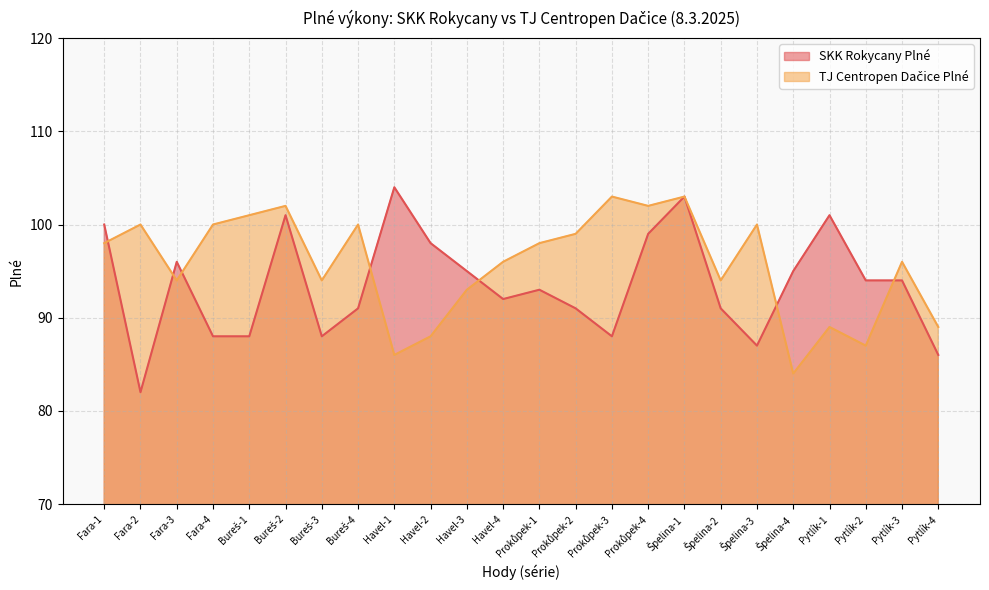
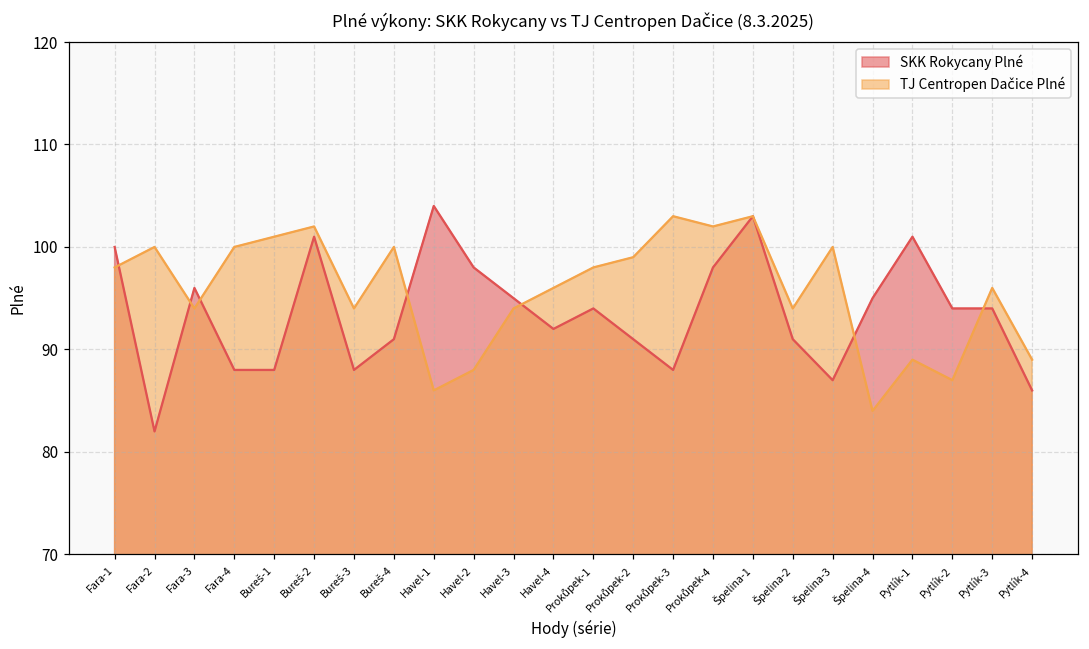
TJ Centropen Dačice Plné, Havel-3: 93 -> 94
SKK Rokycany Plné, Prokůpek-1: 93 -> 94
SKK Rokycany Plné, Prokůpek-4: 99 -> 98
